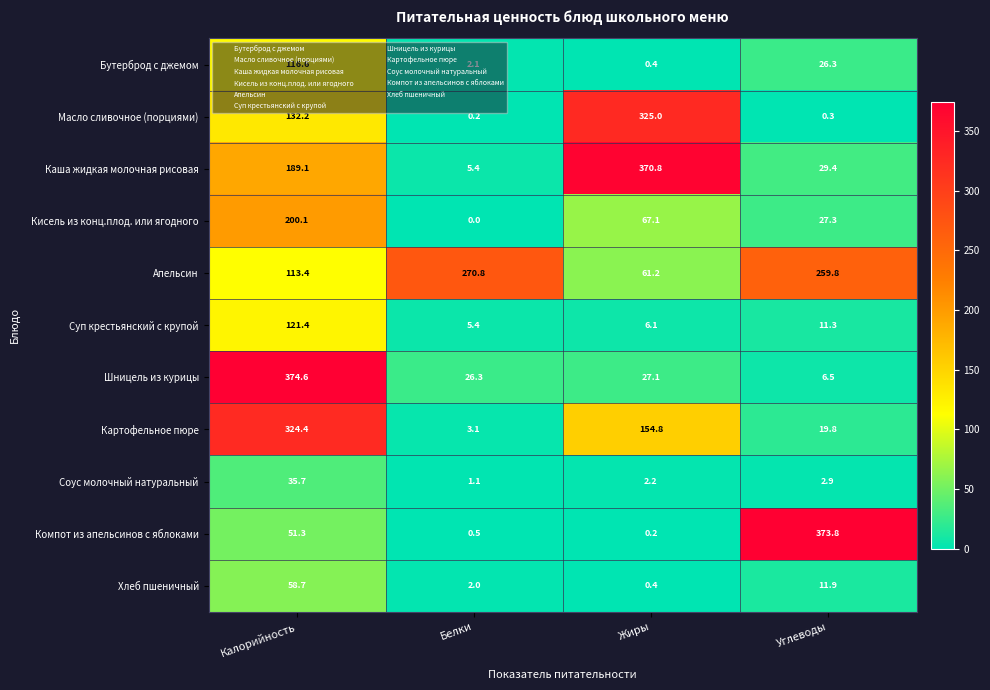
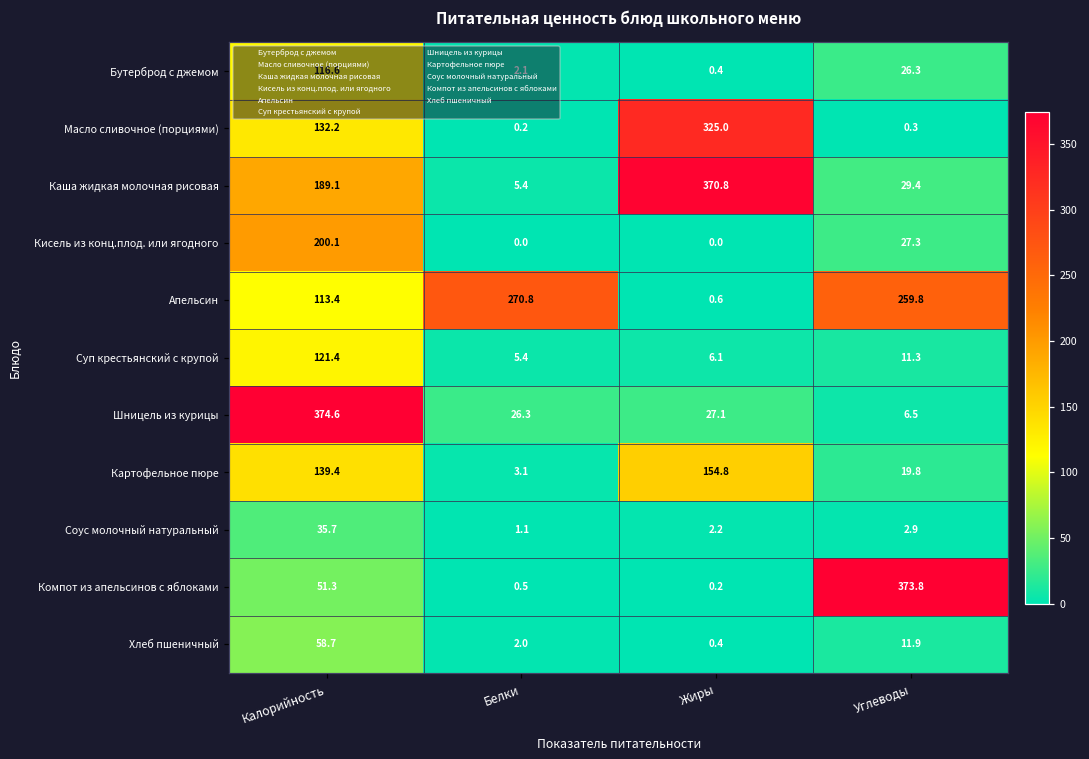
Кисель из конц.плод. или ягодного, Жиры: 67.1 -> 0.0
Апельсин, Жиры: 61.2 -> 0.6
Картофельное пюре, Калорийность: 324.4 -> 139.4
